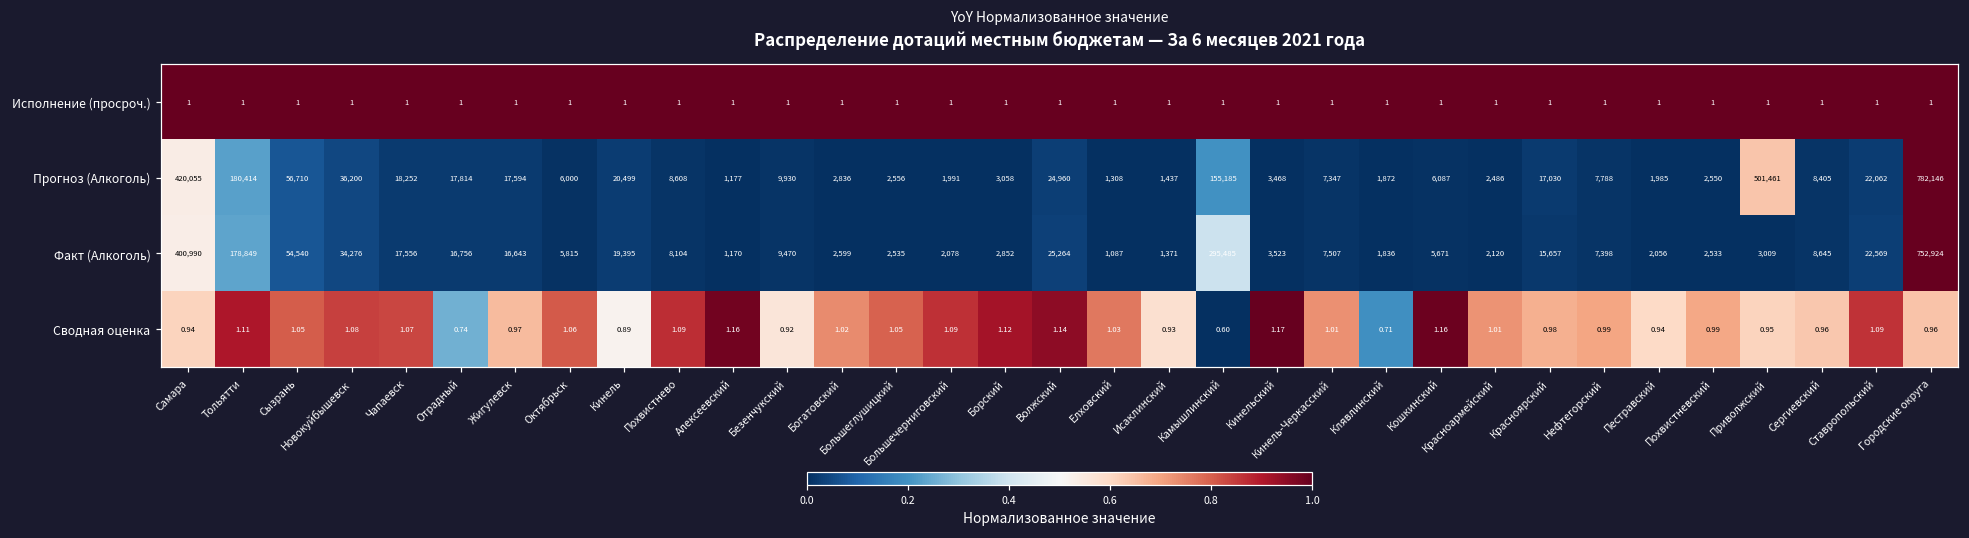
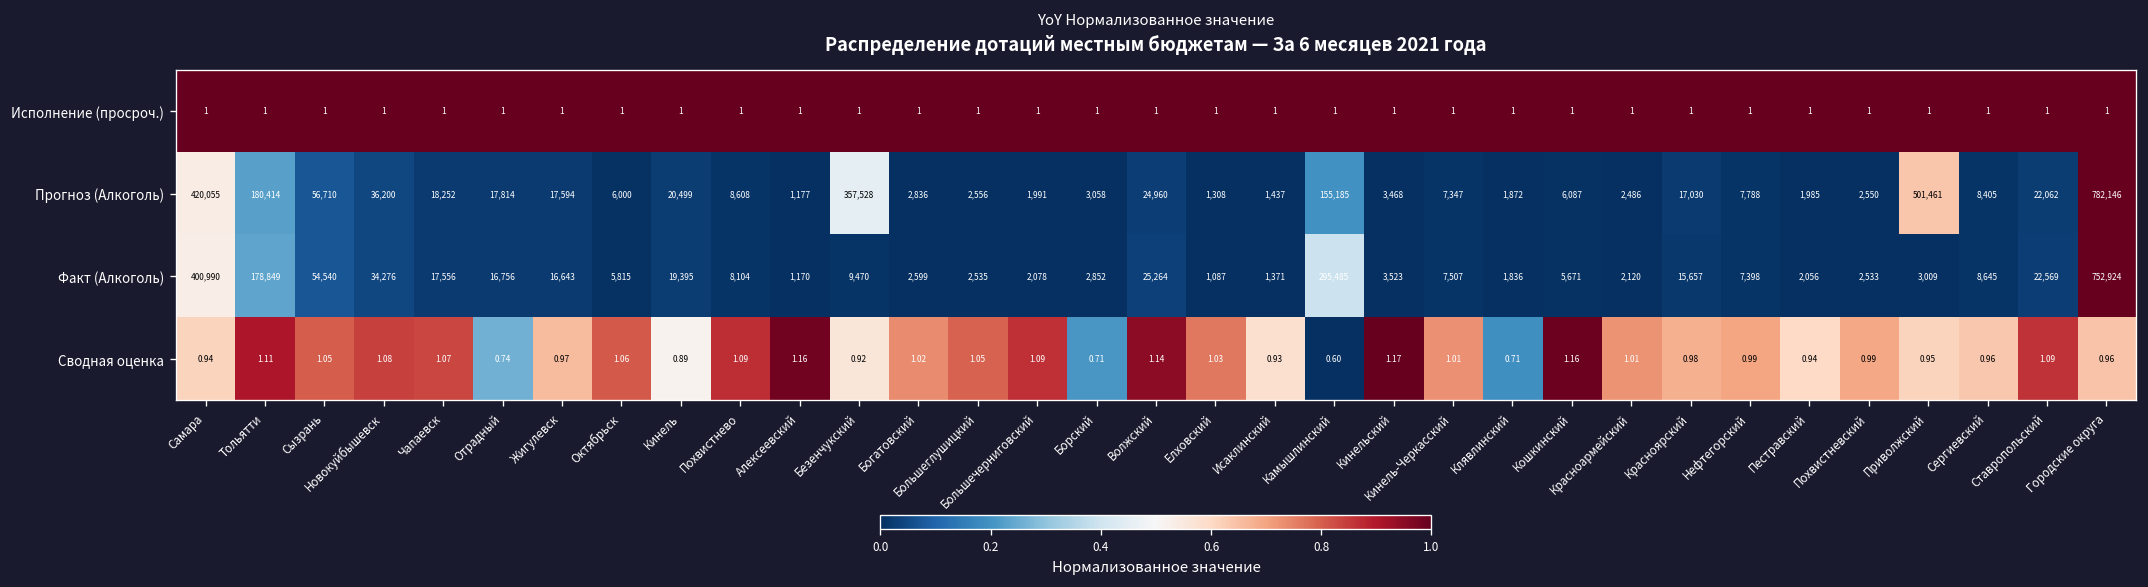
Прогноз (Алкоголь), Безенчукский: 9,930 -> 357,528
Сводная оценка, Борский: 1.12 -> 0.71
